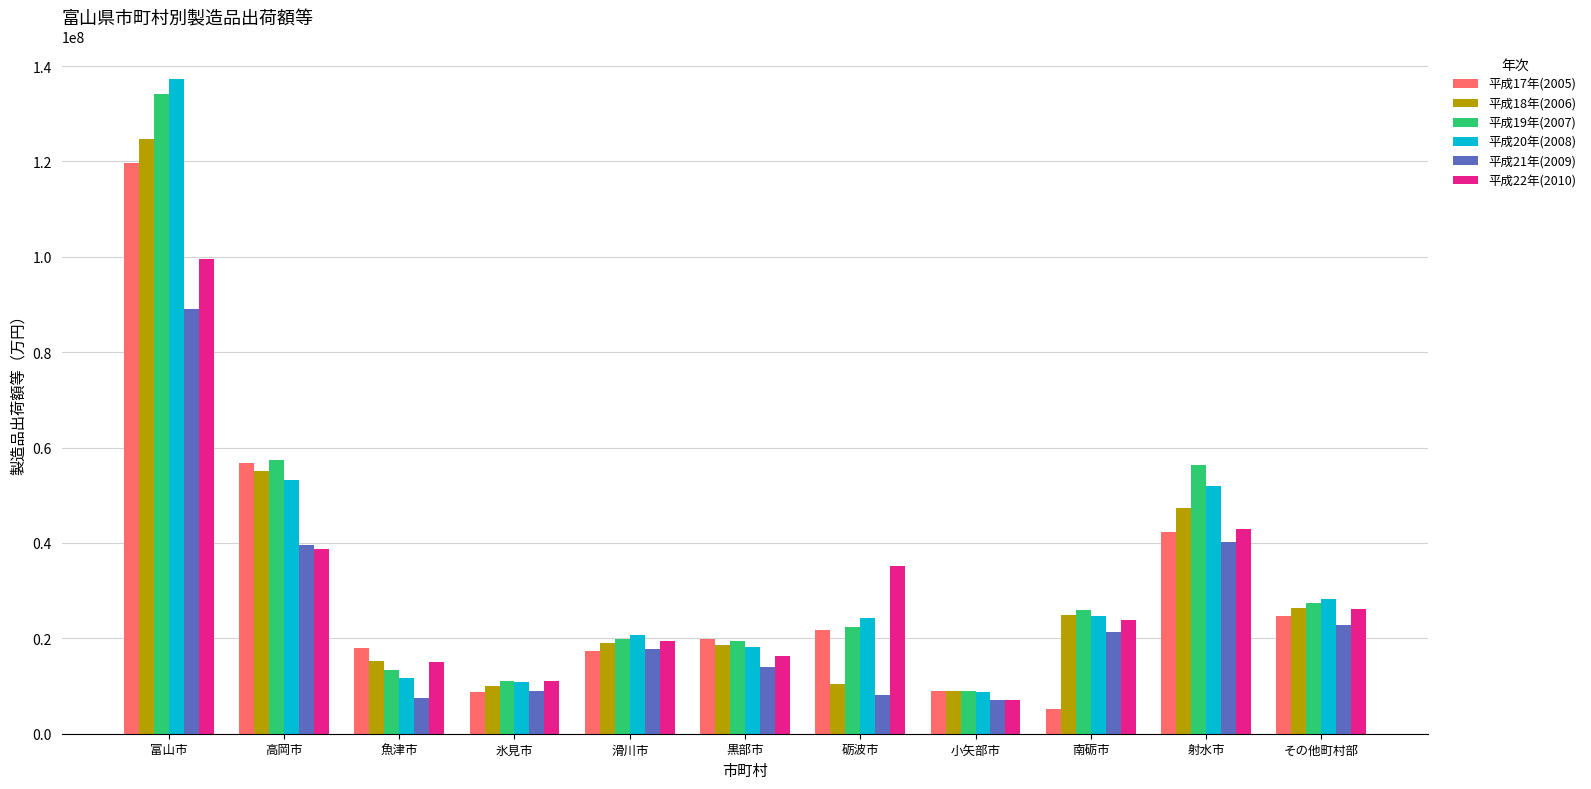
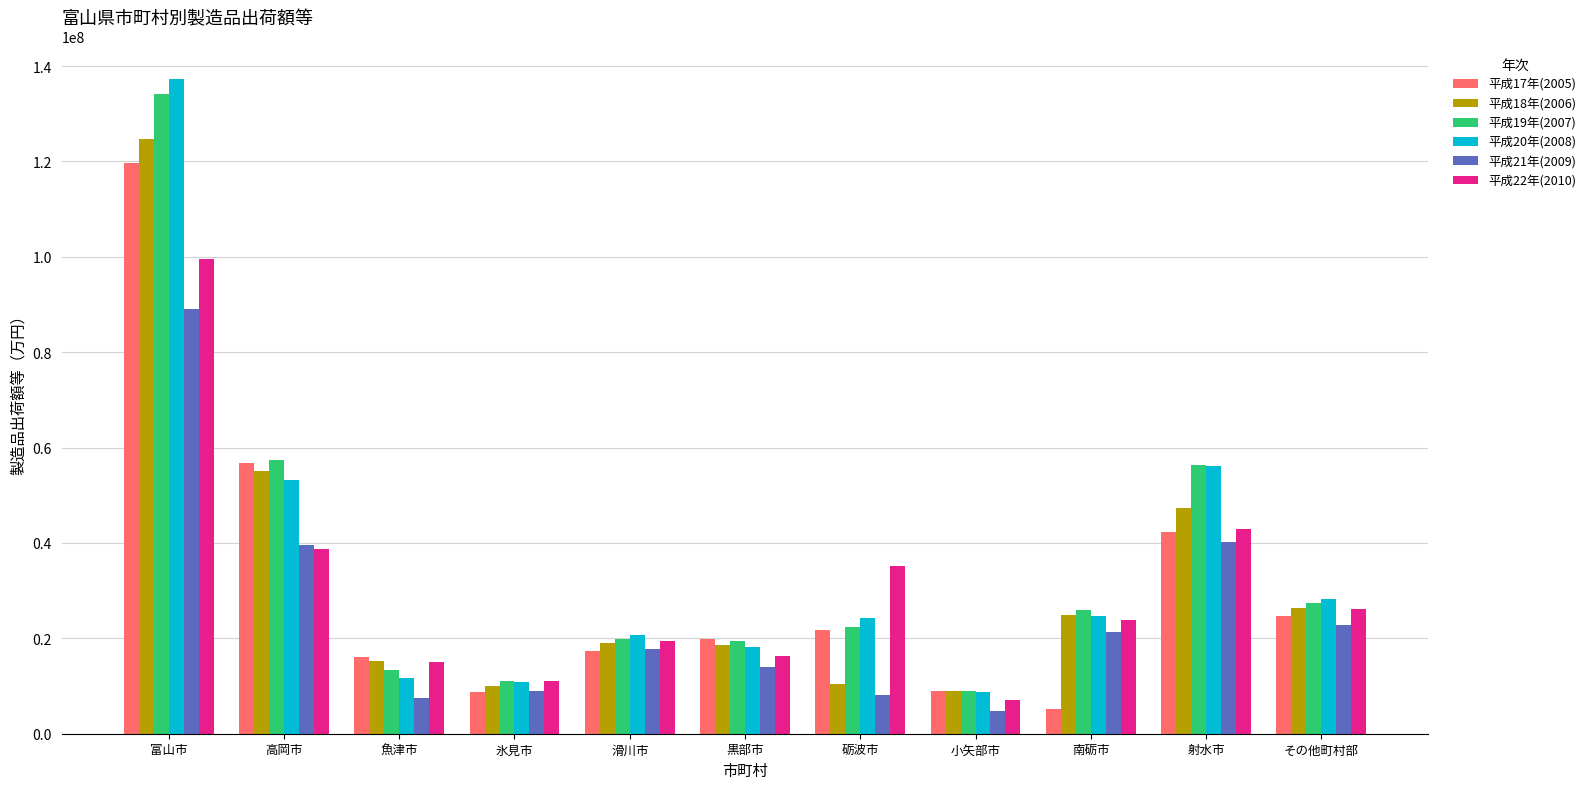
平成17年(2005), 魚津市: 18000000 -> 16000000
平成21年(2009), 小矢部市: 7000000 -> 5000000
平成20年(2008), 射水市: 52000000 -> 56000000
